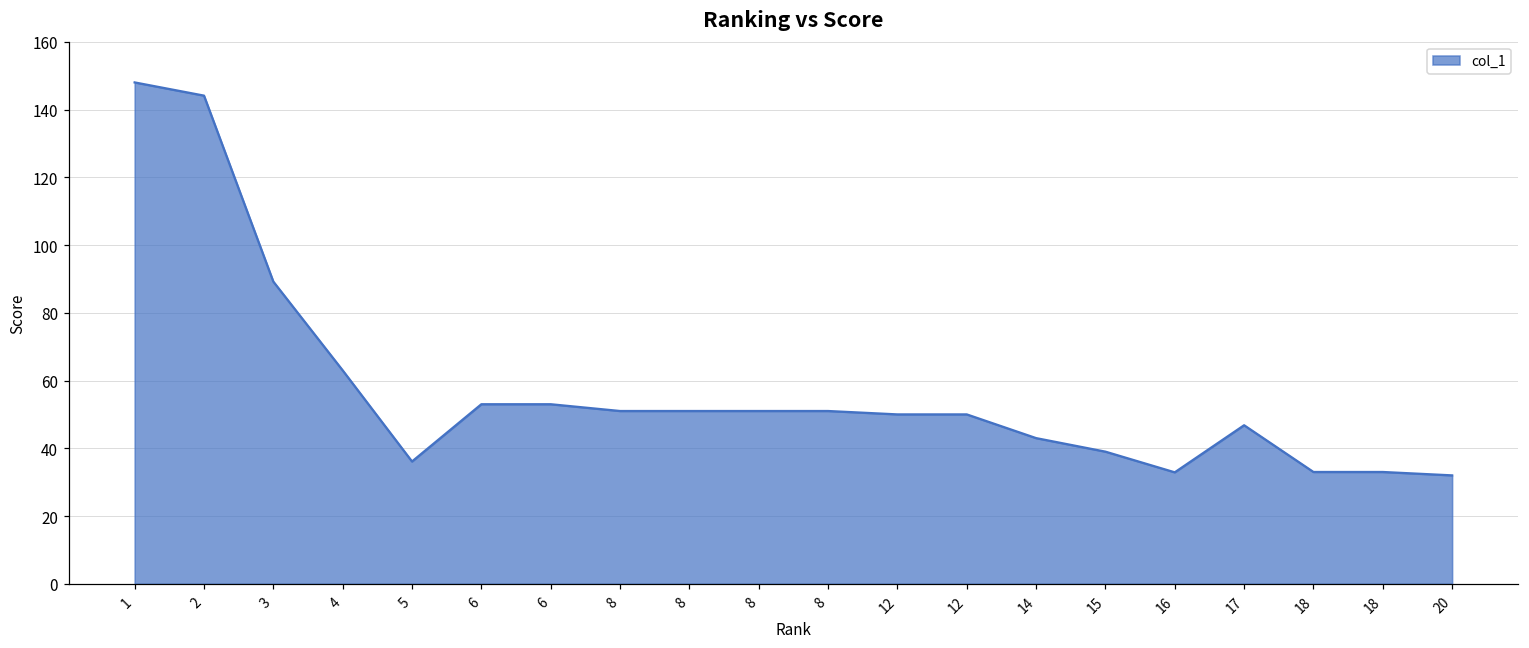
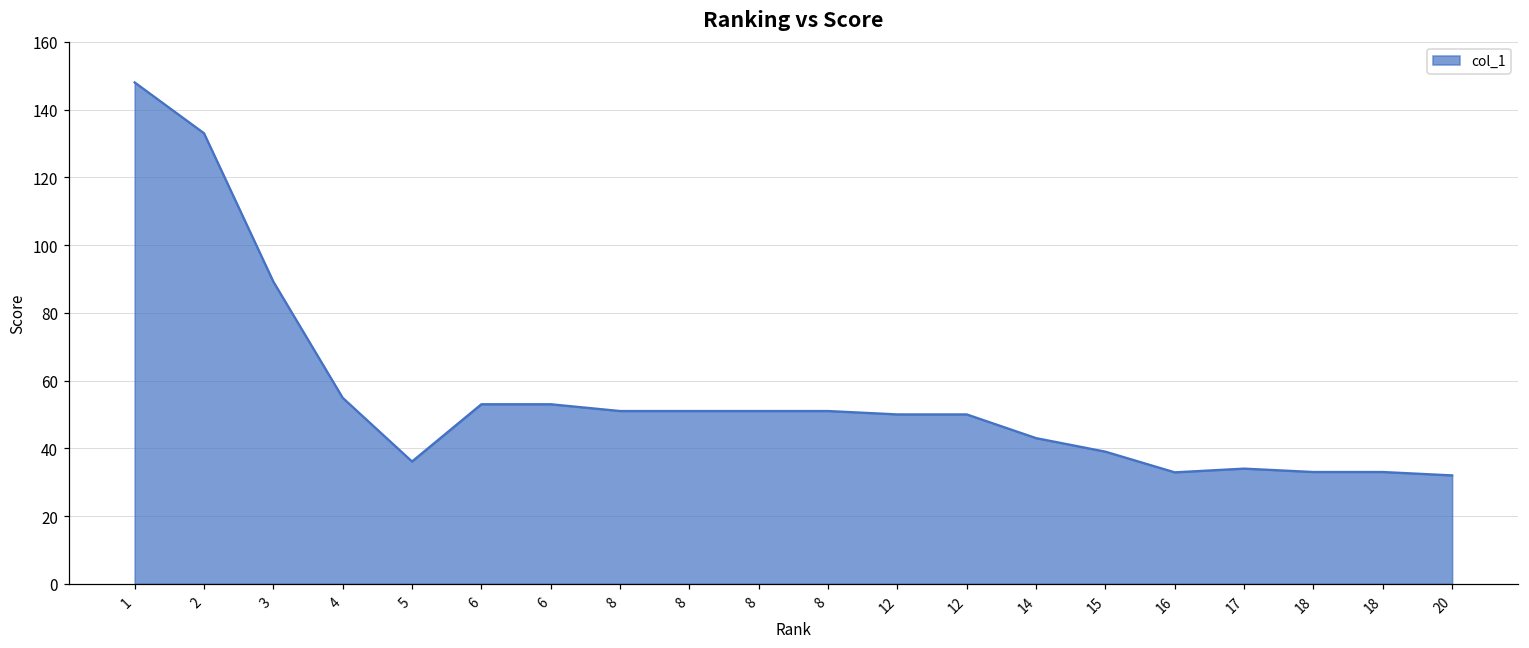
2: 144 -> 133
4: 63 -> 55
17: 47 -> 34
